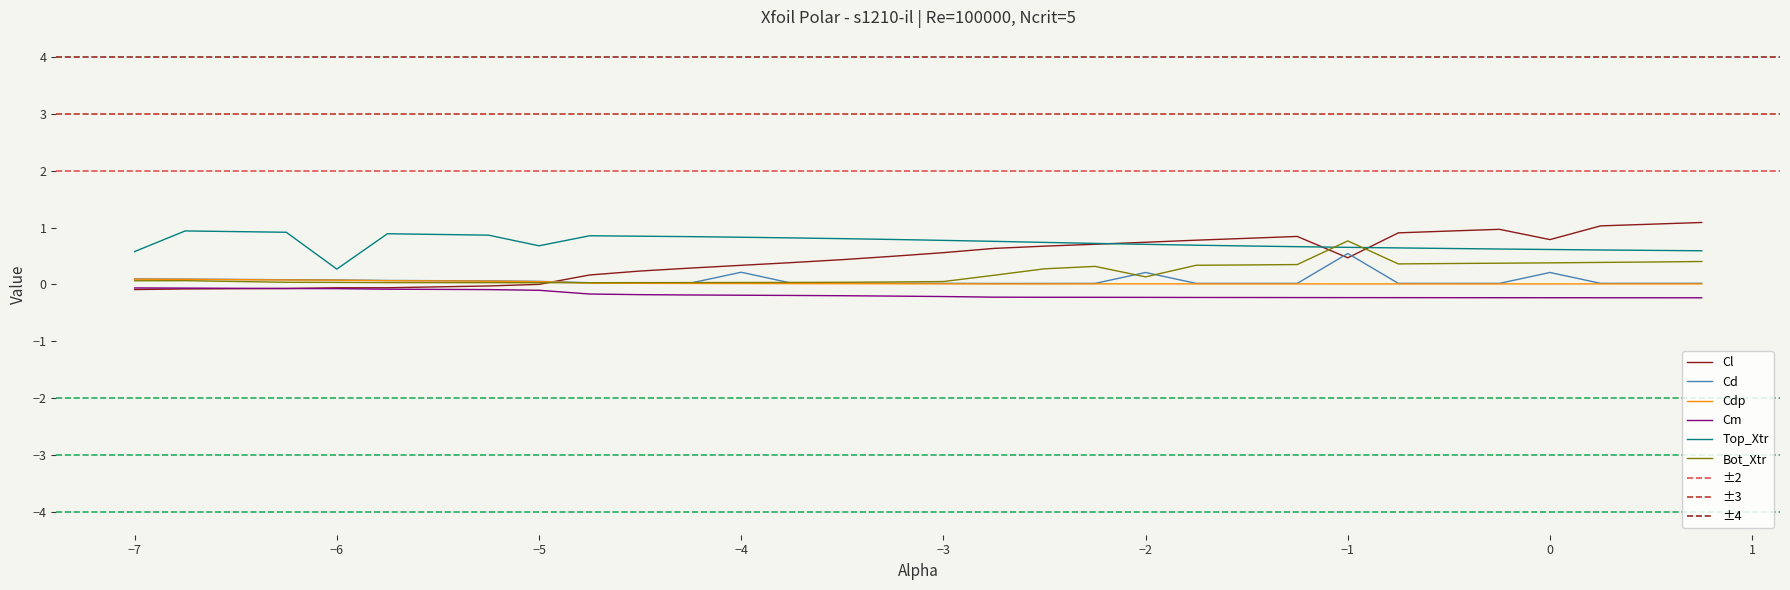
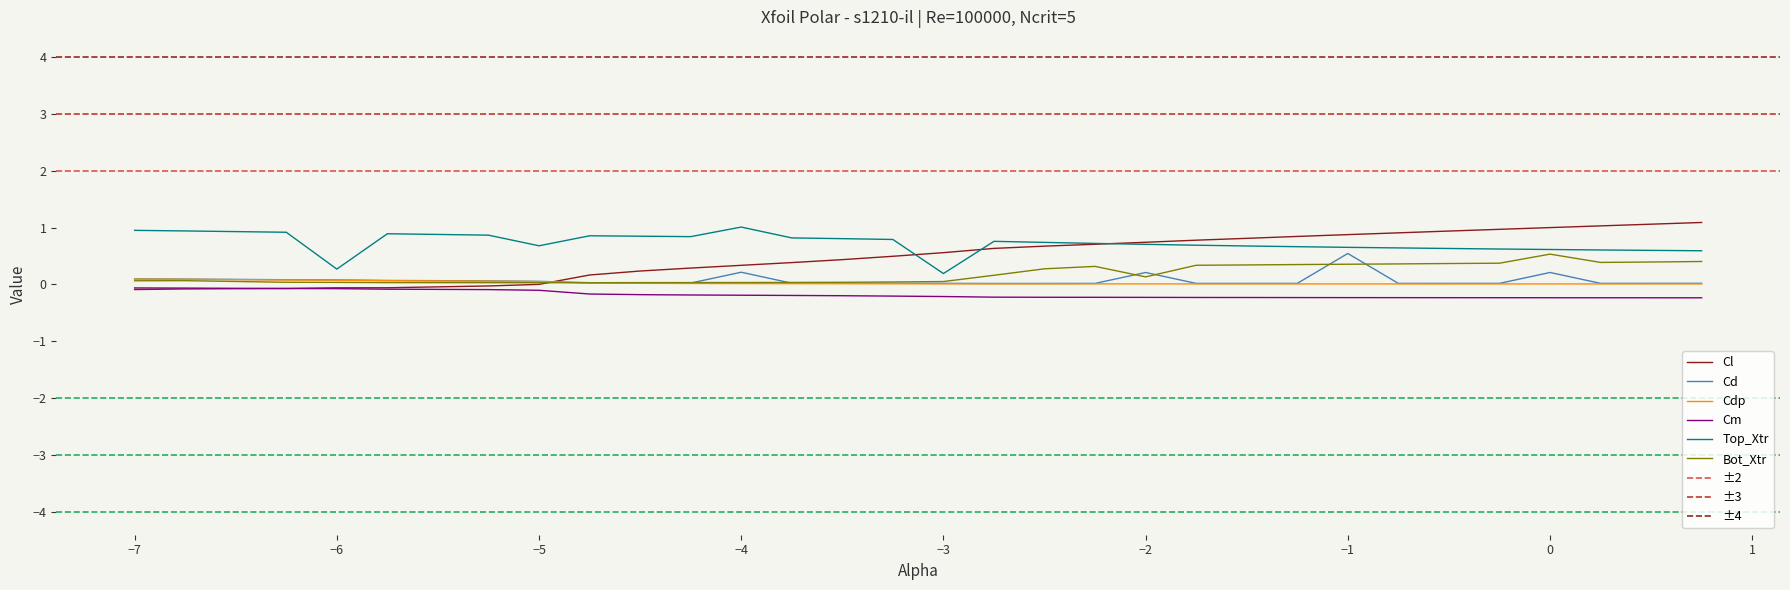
Top_Xtr, −7: 0.6 -> 1.0
Top_Xtr, −4: 0.8 -> 1.0
Top_Xtr, −3: 0.8 -> 0.2
Cl, −1: 0.5 -> 0.9
Bot_Xtr, −1: 0.8 -> 0.4
Cl, 0: 0.8 -> 1.0
Bot_Xtr, 0: 0.4 -> 0.5
